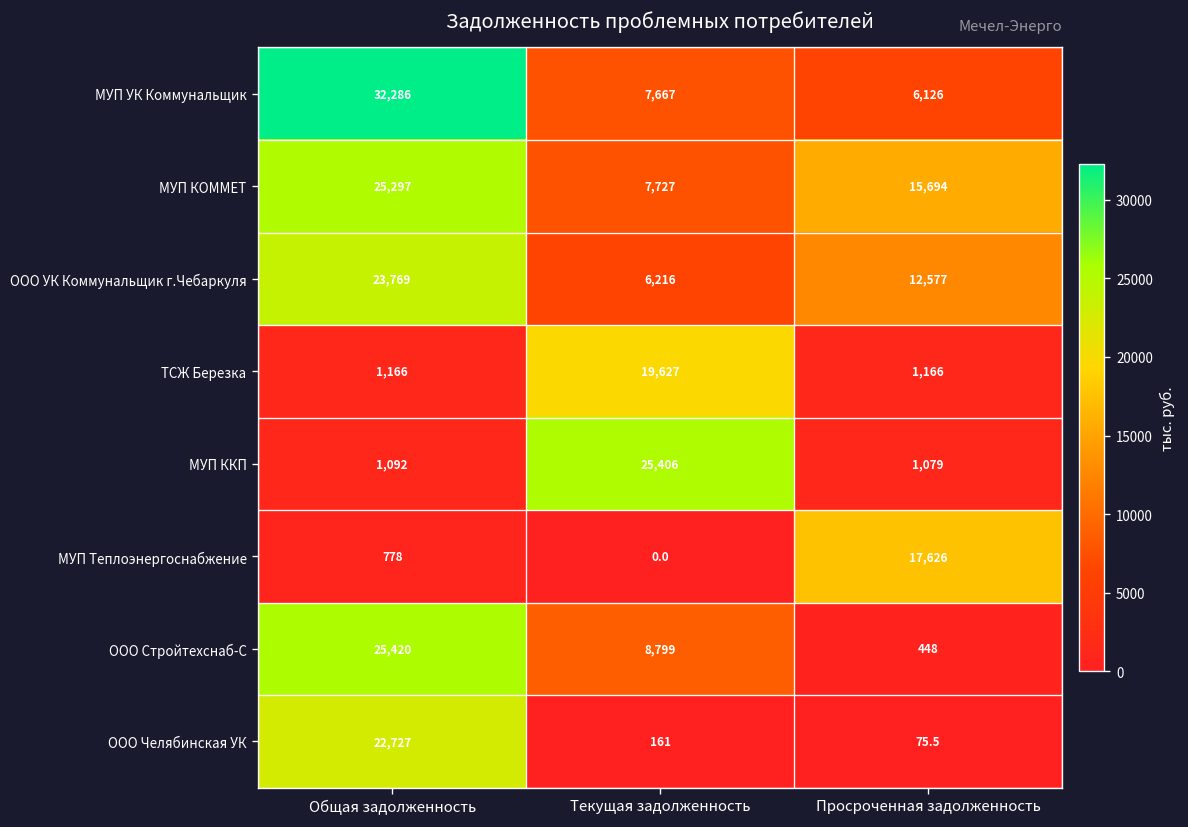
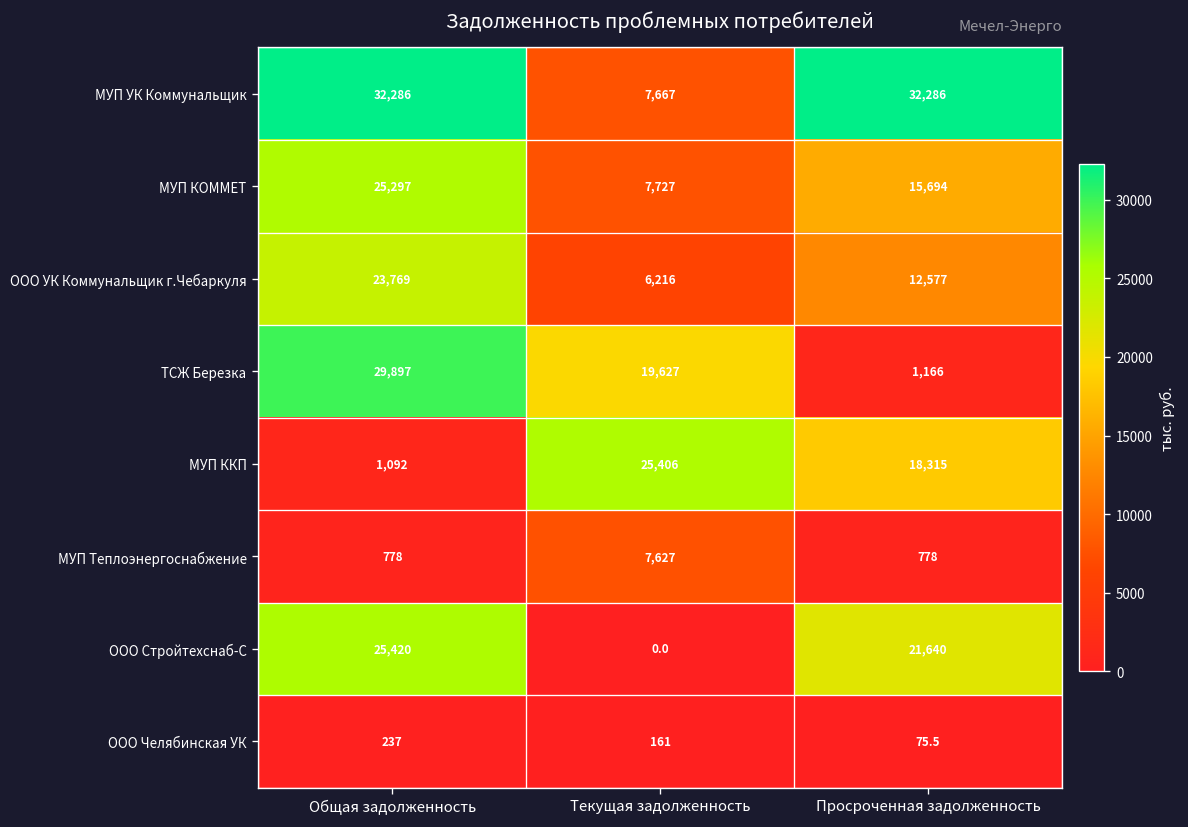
МУП УК Коммунальщик, Просроченная задолженность: 6,126 -> 32,286
ТСЖ Березка, Общая задолженность: 1,166 -> 29,897
МУП ККП, Просроченная задолженность: 1,079 -> 18,315
МУП Теплоэнергоснабжение, Текущая задолженность: 0.0 -> 7,627
МУП Теплоэнергоснабжение, Просроченная задолженность: 17,626 -> 778
ООО Стройтехснаб-С, Текущая задолженность: 8,799 -> 0.0
ООО Стройтехснаб-С, Просроченная задолженность: 448 -> 21,640
ООО Челябинская УК, Общая задолженность: 22,727 -> 237
